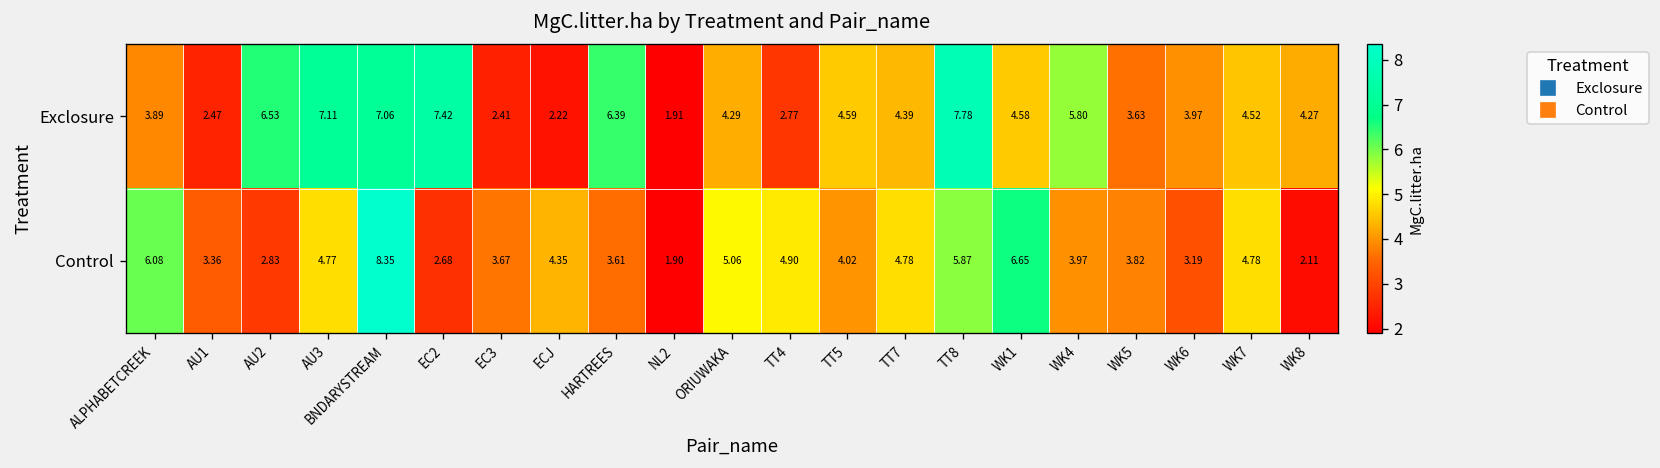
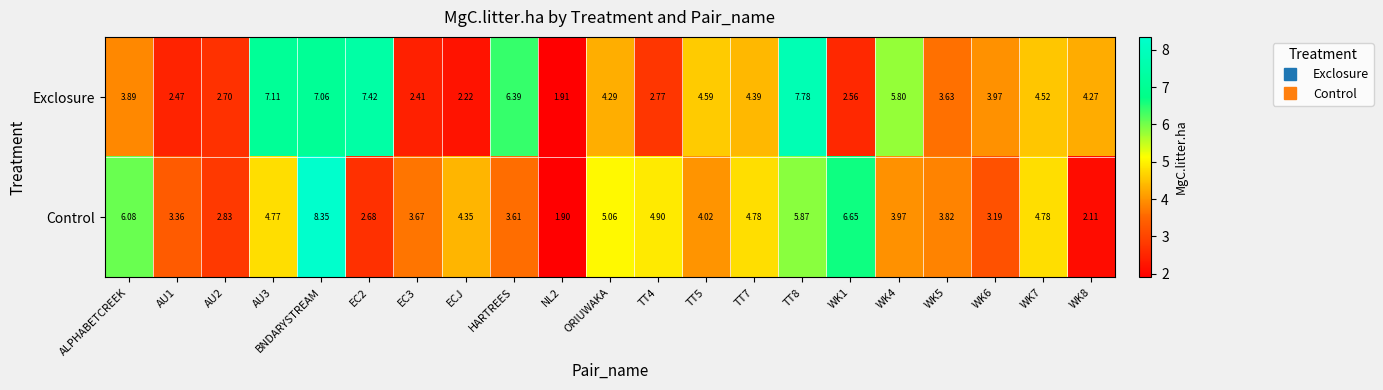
Exclosure, AU2: 6.53 -> 2.70
Exclosure, WK1: 4.58 -> 2.56
